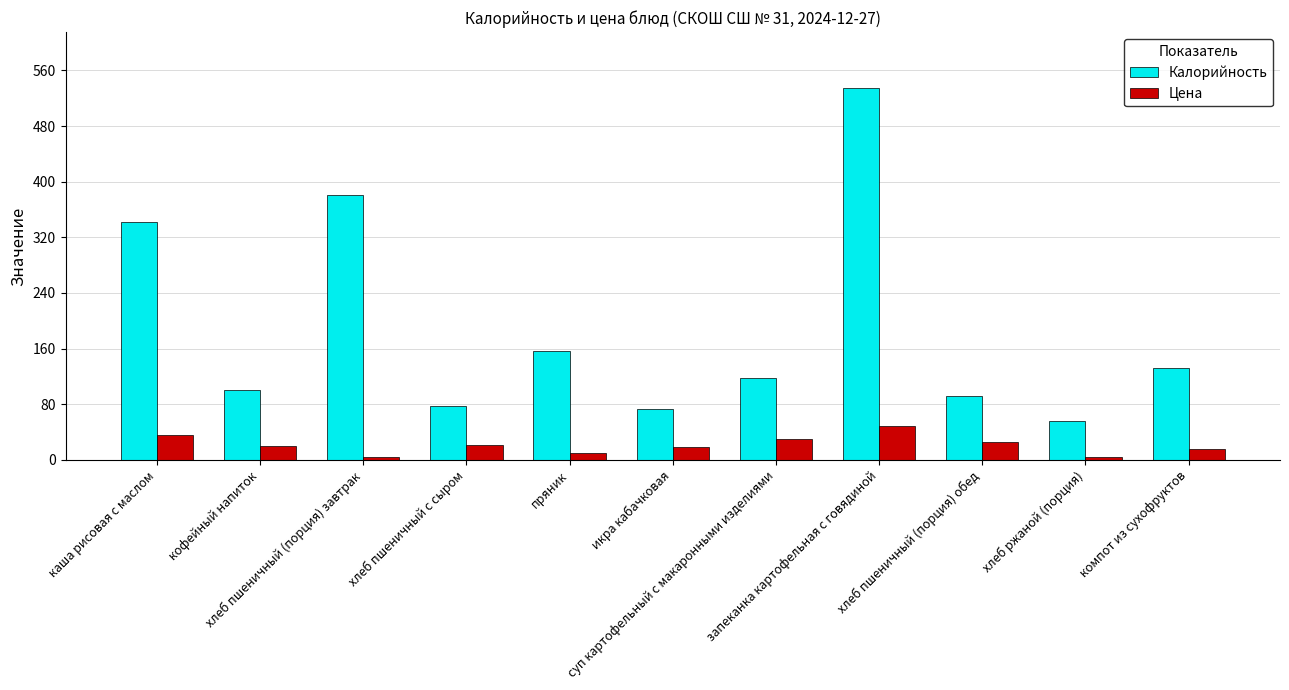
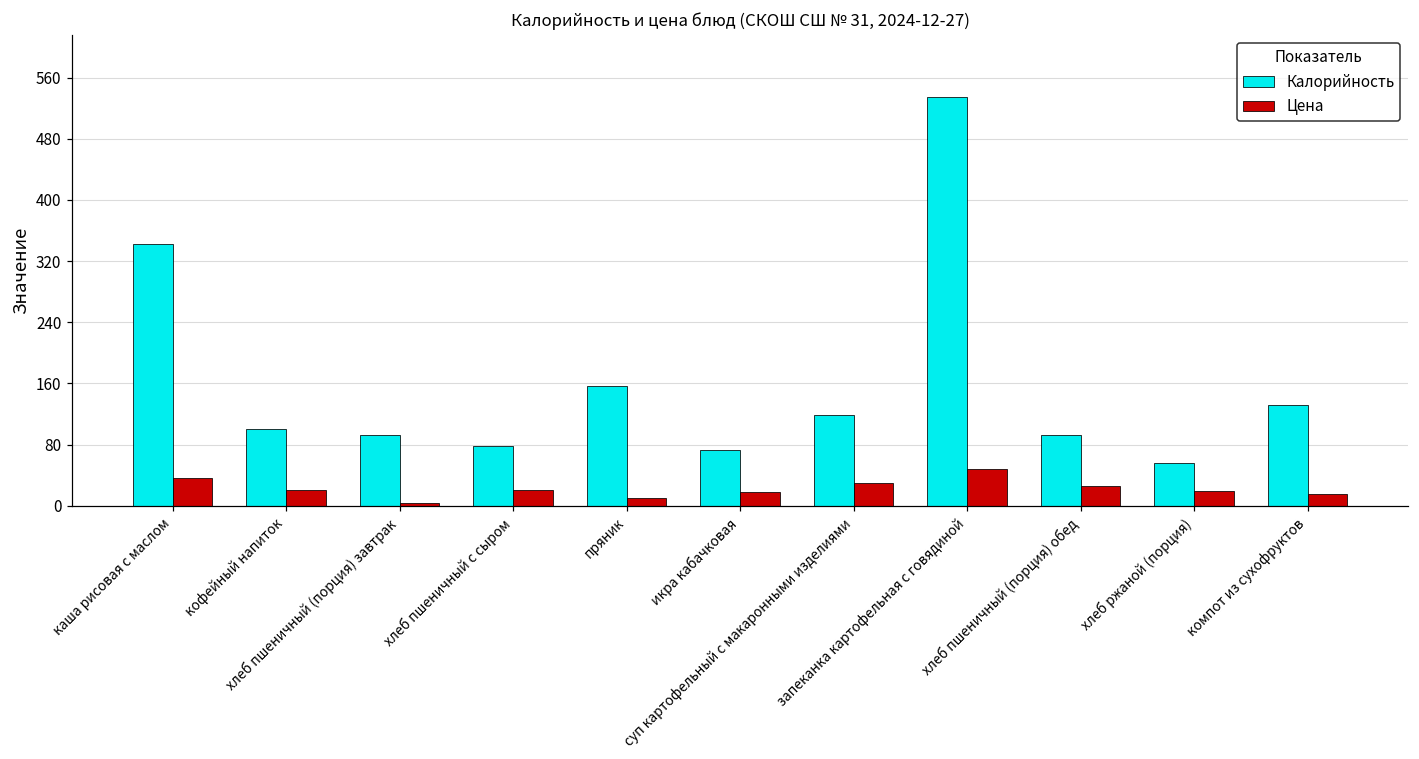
Калорийность, хлеб пшеничный (порция) завтрак: 380 -> 90
Цена, хлеб ржаной (порция): 0 -> 20
